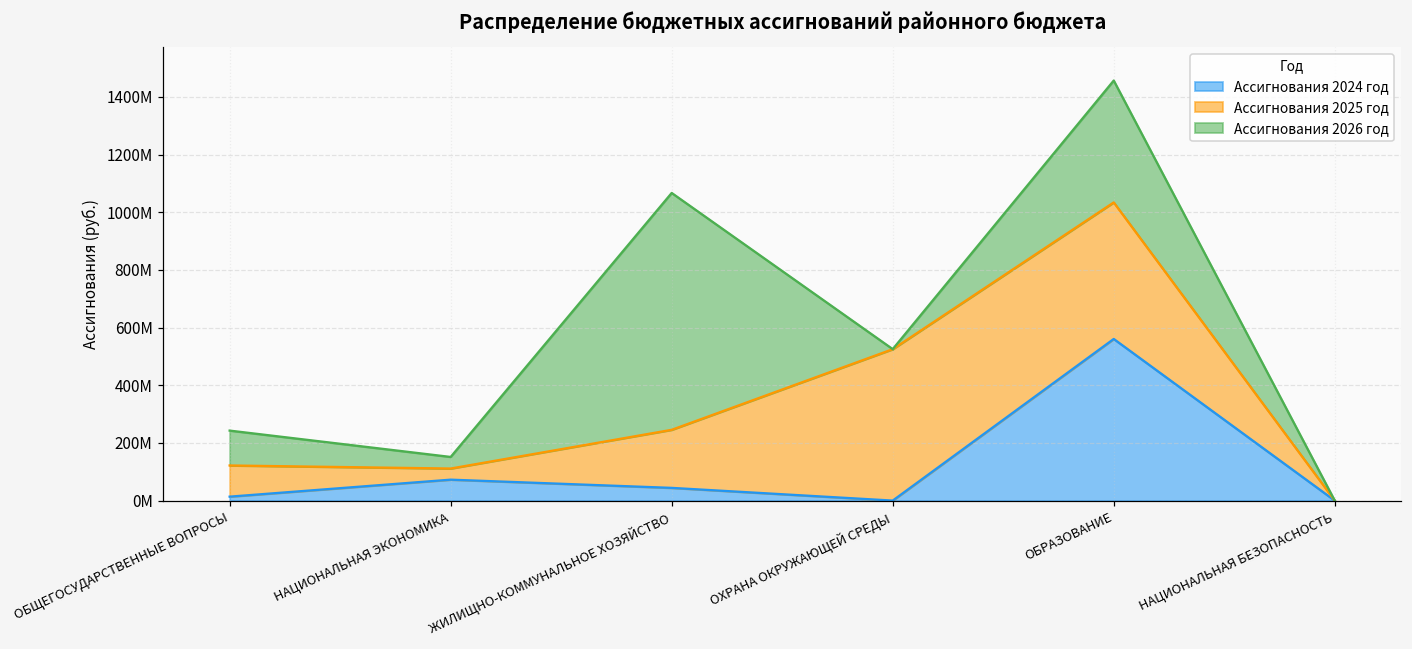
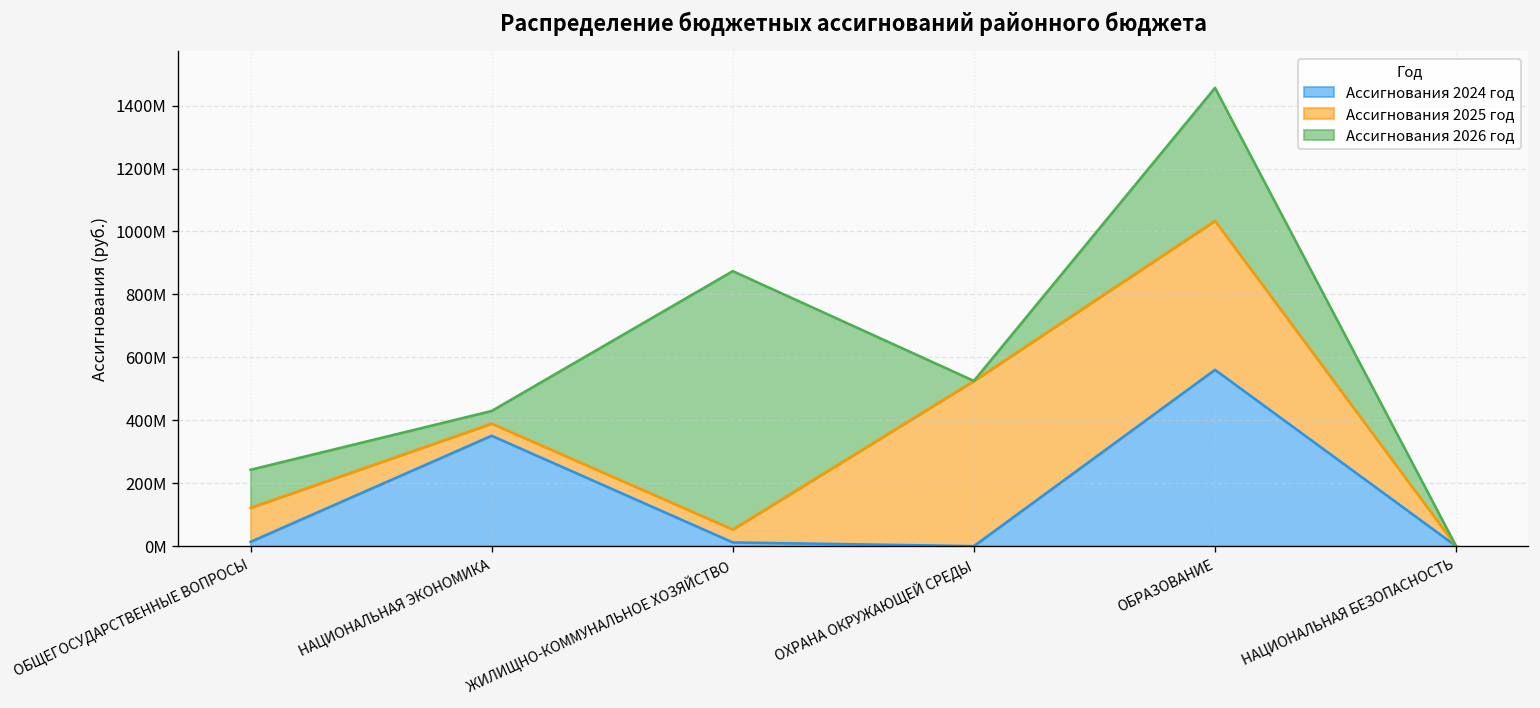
Ассигнования 2024 год, НАЦИОНАЛЬНАЯ ЭКОНОМИКА: 70000000 -> 350000000
Ассигнования 2024 год, ЖИЛИЩНО-КОММУНАЛЬНОЕ ХОЗЯЙСТВО: 40000000 -> 10000000
Ассигнования 2025 год, ЖИЛИЩНО-КОММУНАЛЬНОЕ ХОЗЯЙСТВО: 200000000 -> 40000000
